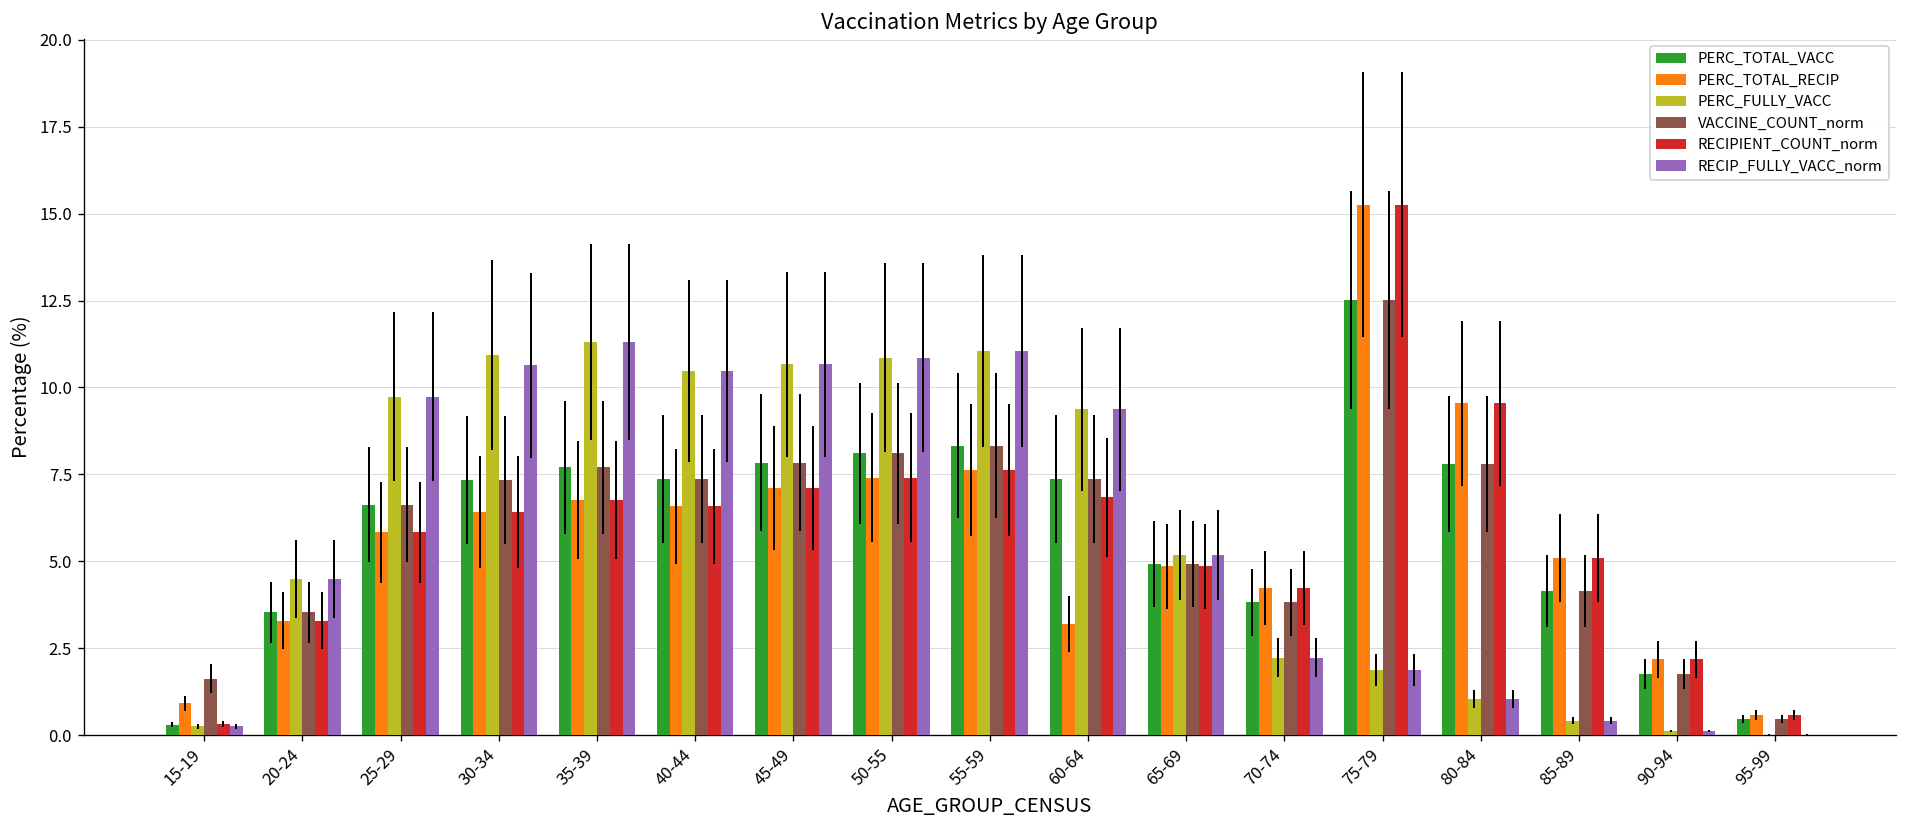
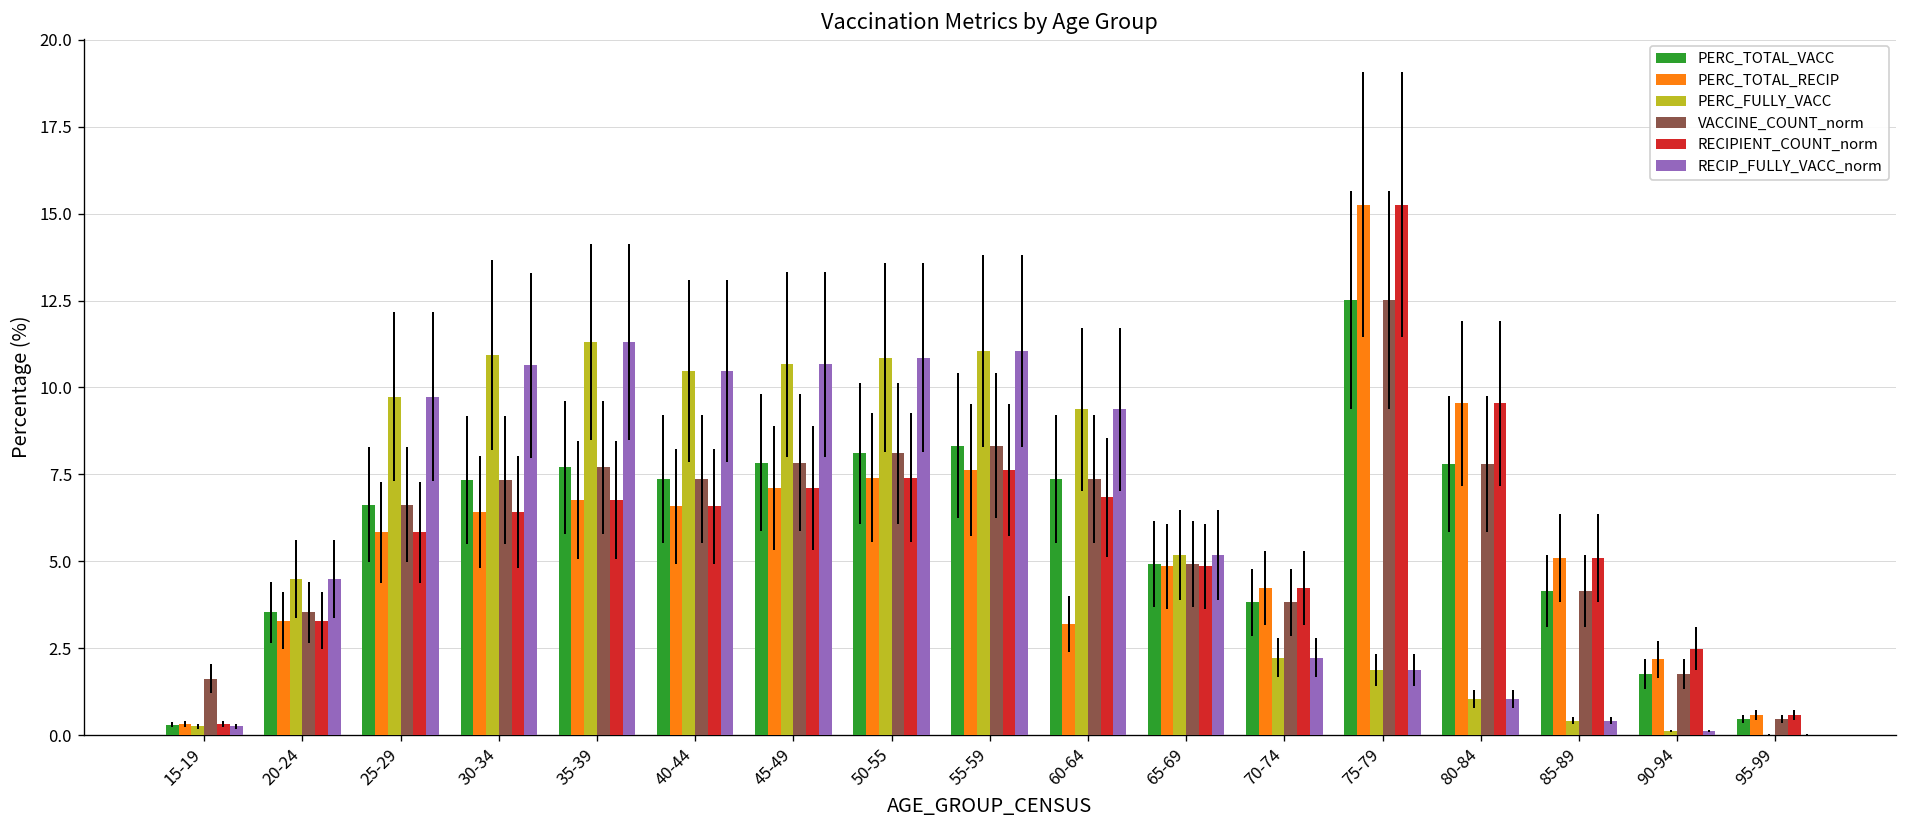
PERC_TOTAL_RECIP, 15-19: 0.9 -> 0.3
RECIPIENT_COUNT_norm, 90-94: 2.2 -> 2.5
